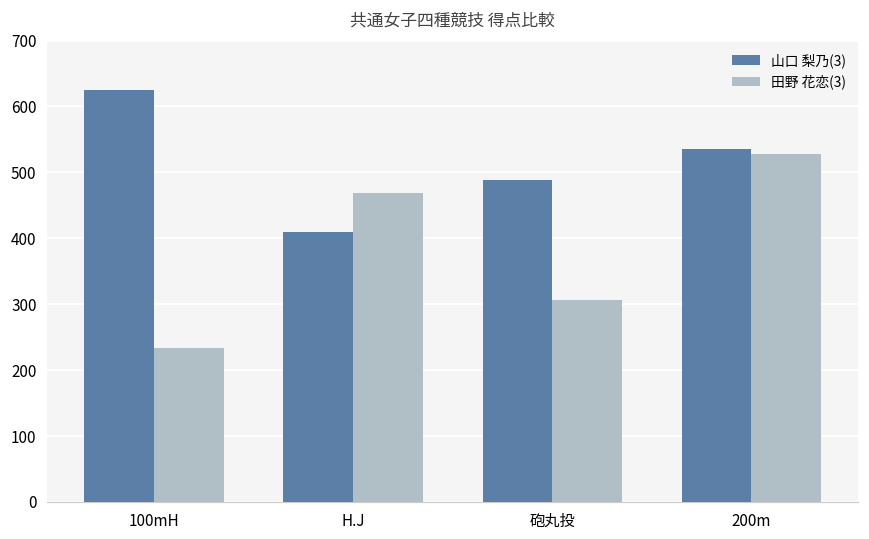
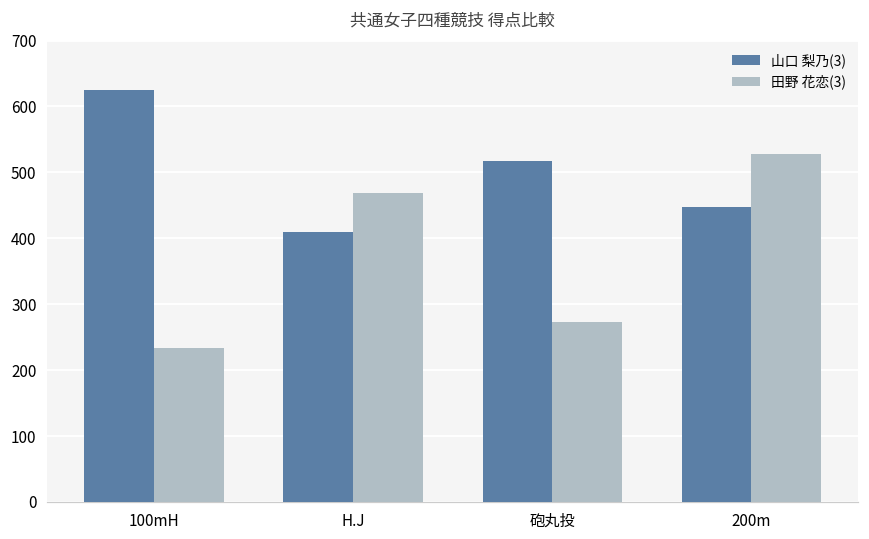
山口 梨乃(3), 砲丸投: 490 -> 520
田野 花恋(3), 砲丸投: 310 -> 270
山口 梨乃(3), 200m: 540 -> 450
